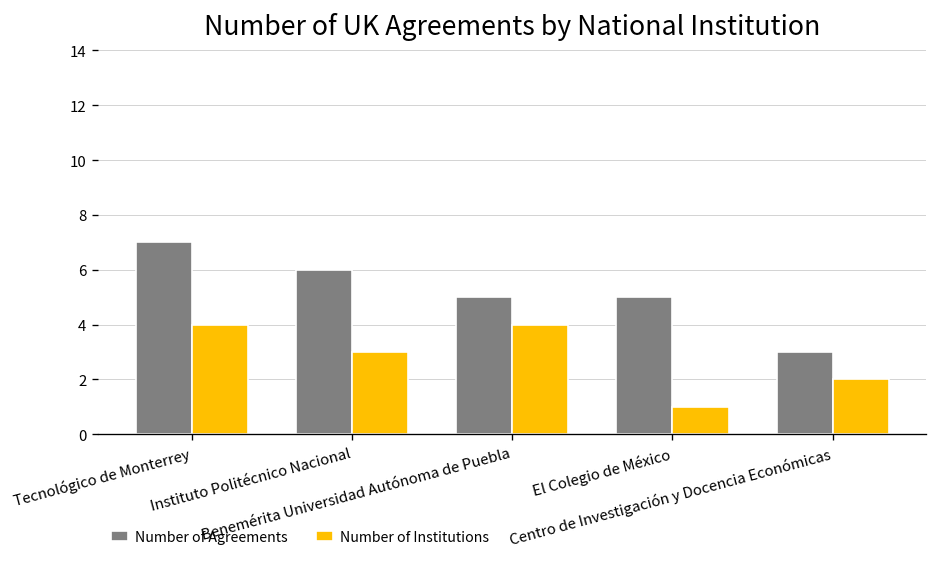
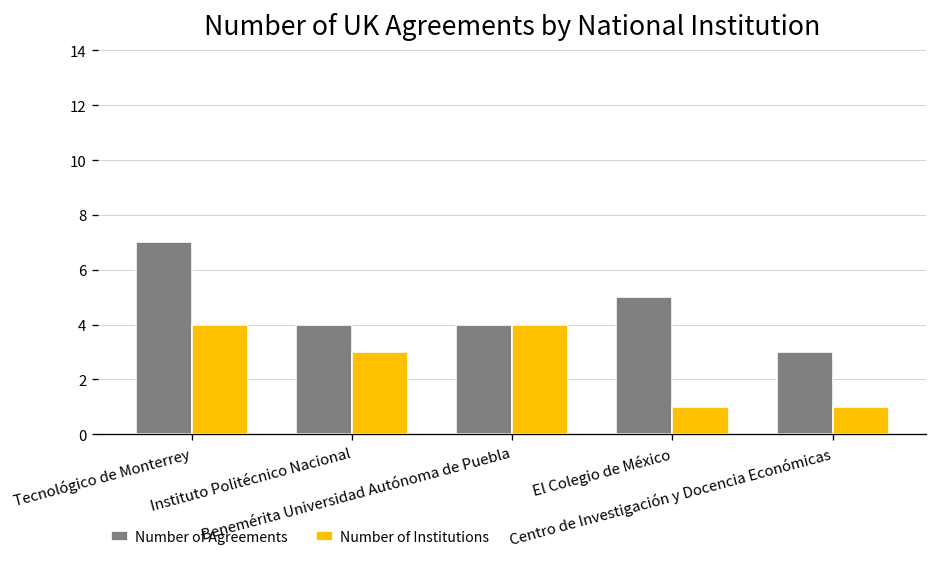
Number of Agreements, Instituto Politécnico Nacional: 6 -> 4
Number of Agreements, Benemérita Universidad Autónoma de Puebla: 5 -> 4
Number of Institutions, Centro de Investigación y Docencia Económicas: 2 -> 1
